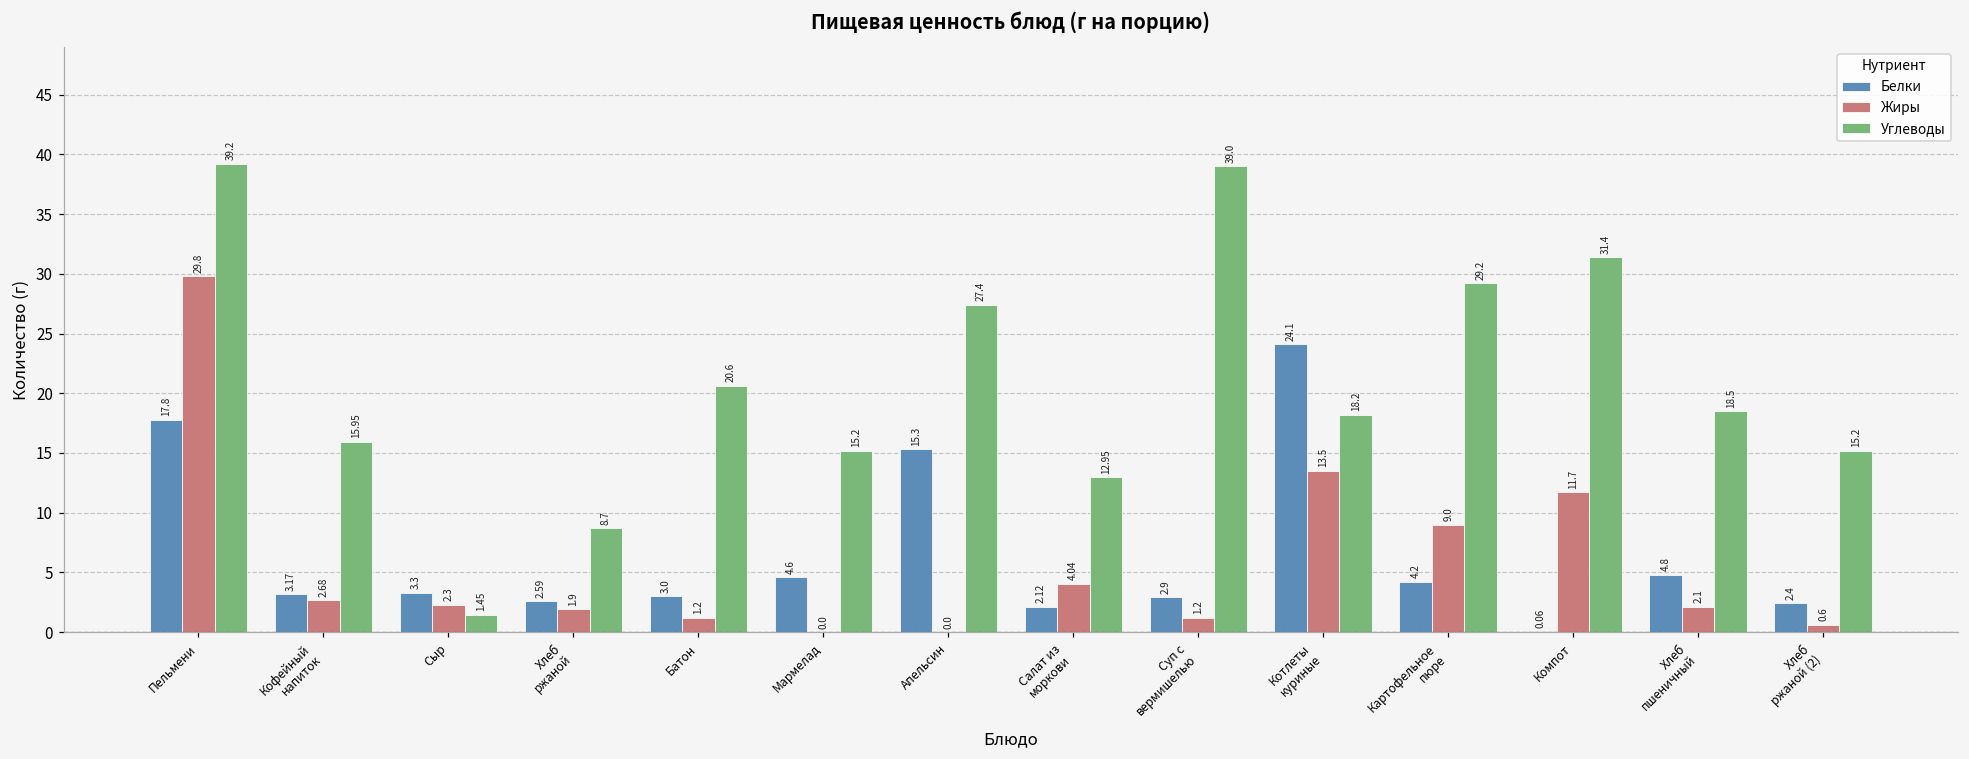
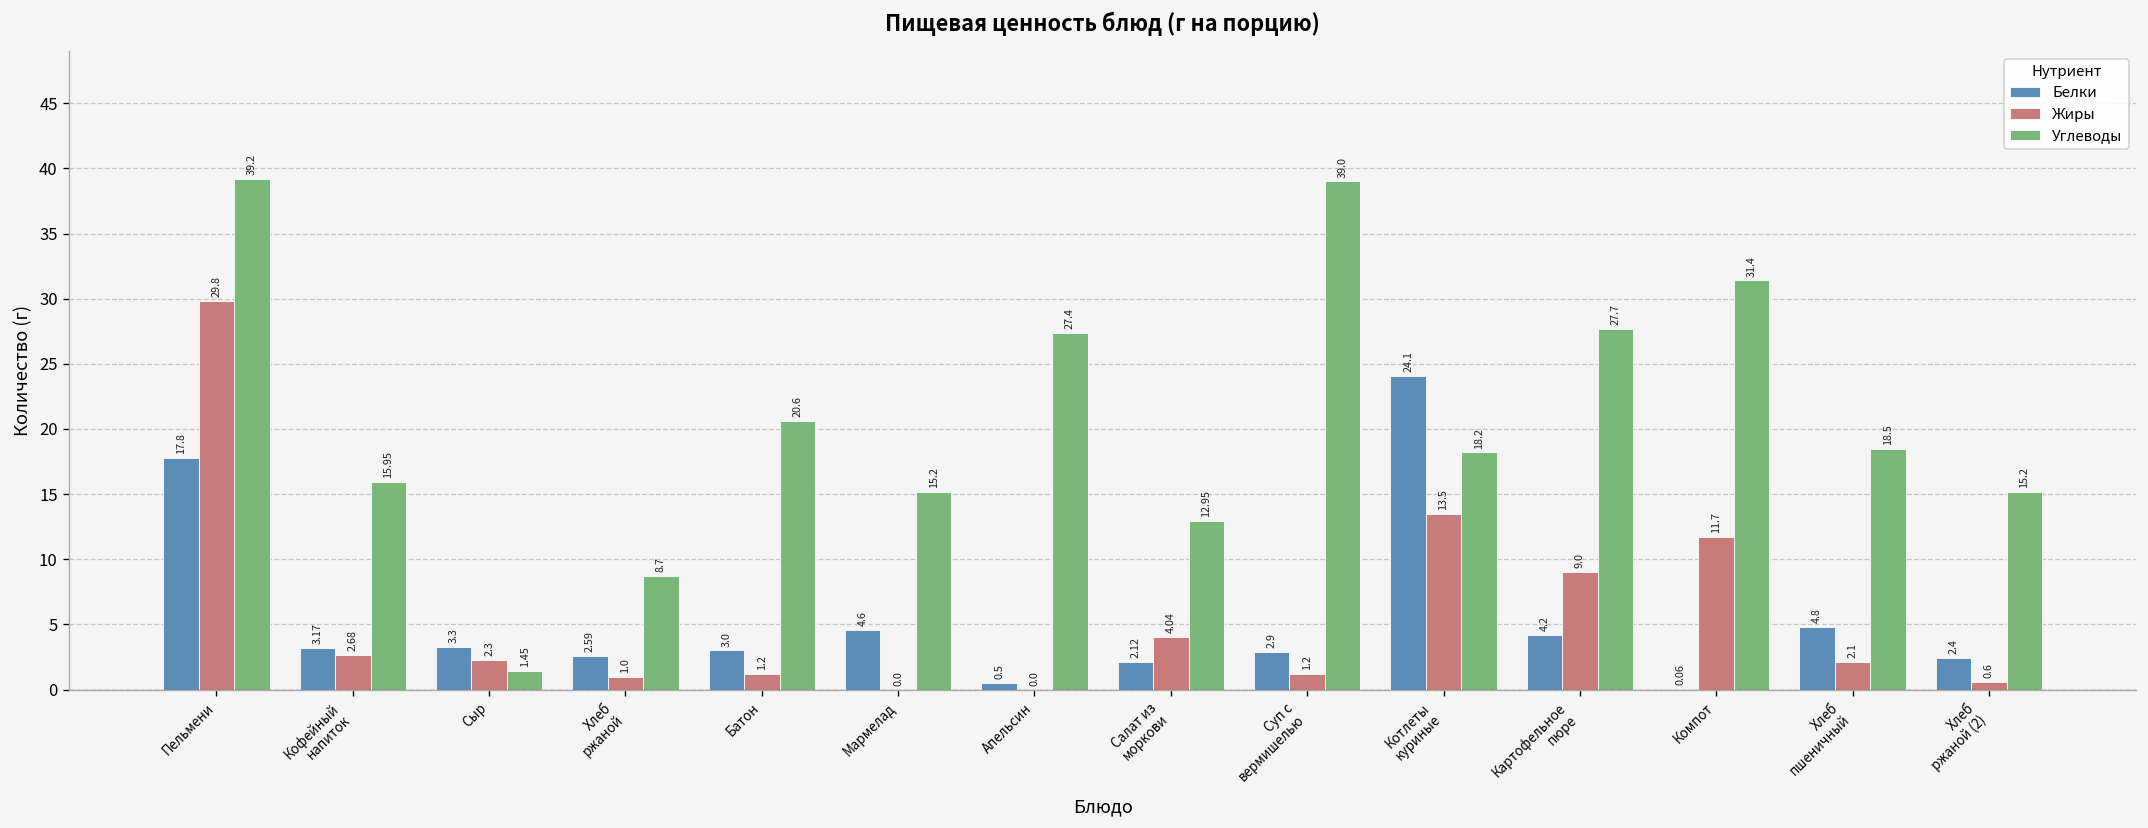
Жиры, Хлеб ржаной: 1.9 -> 1.0
Белки, Апельсин: 15.3 -> 0.5
Углеводы, Картофельное пюре: 29.2 -> 27.7
